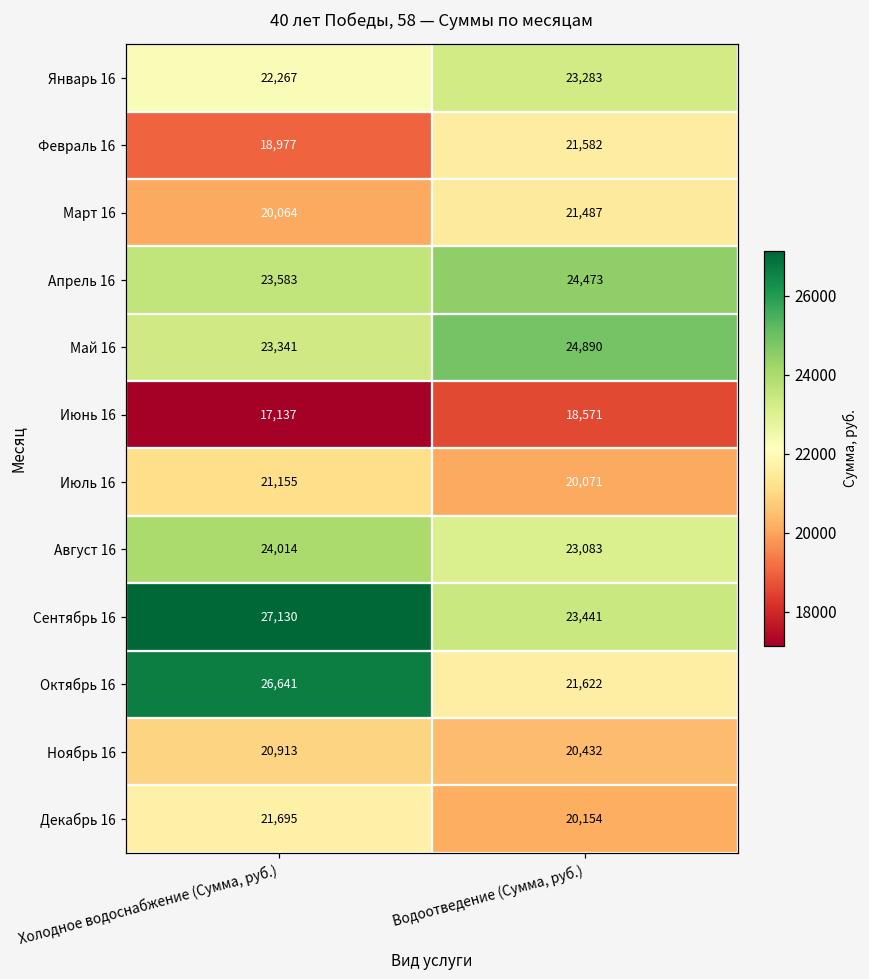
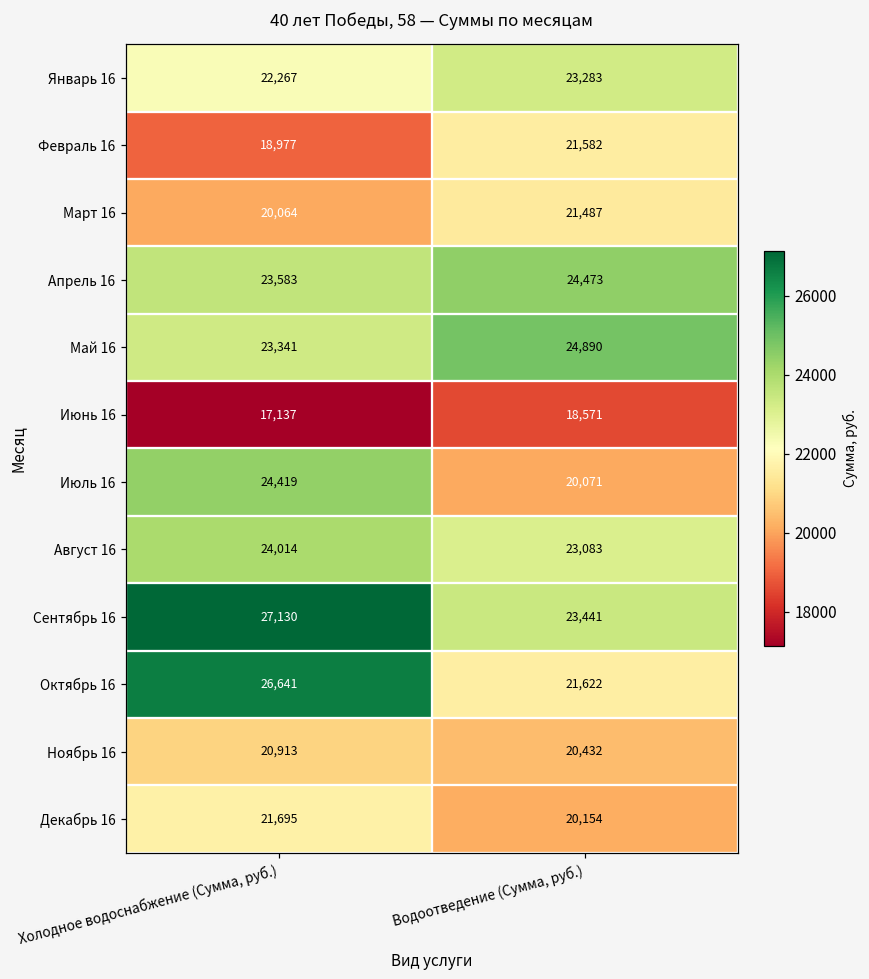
Июль 16, Холодное водоснабжение (Сумма, руб.): 21,155 -> 24,419
